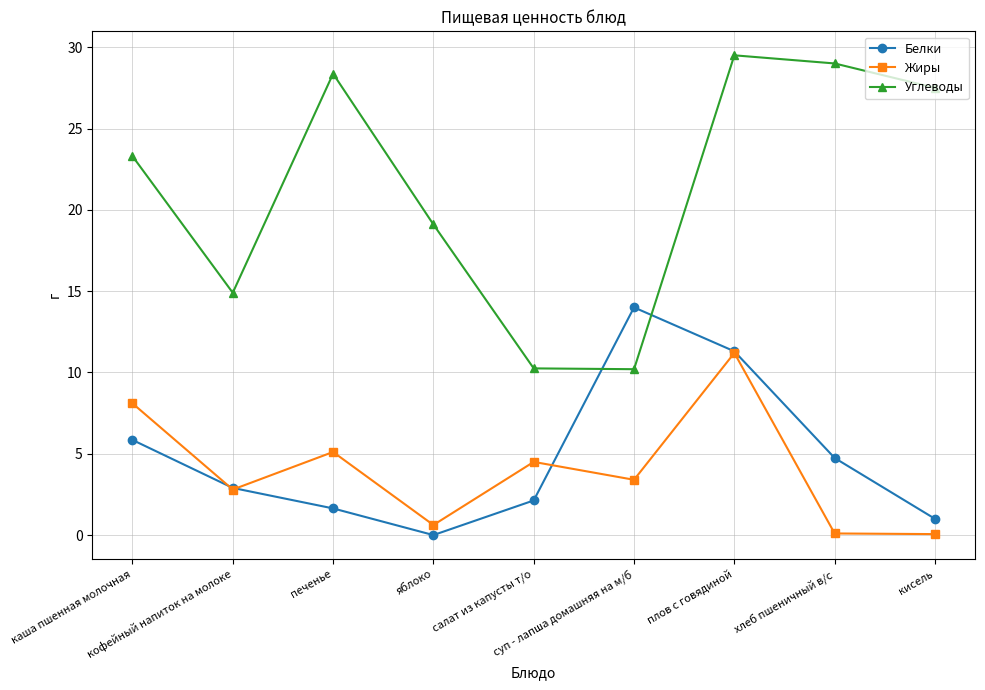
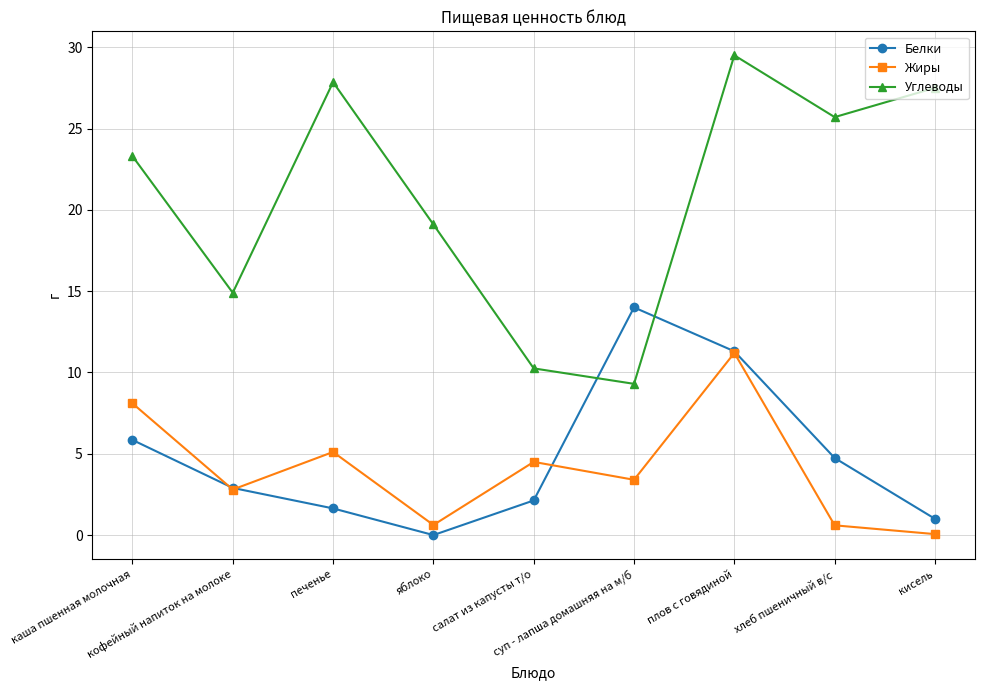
Углеводы, печенье: 28.4 -> 27.9
Углеводы, суп - лапша домашняя на м/б: 10.2 -> 9.3
Жиры, хлеб пшеничный в/с: 0.1 -> 0.6
Углеводы, хлеб пшеничный в/с: 29.0 -> 25.7
